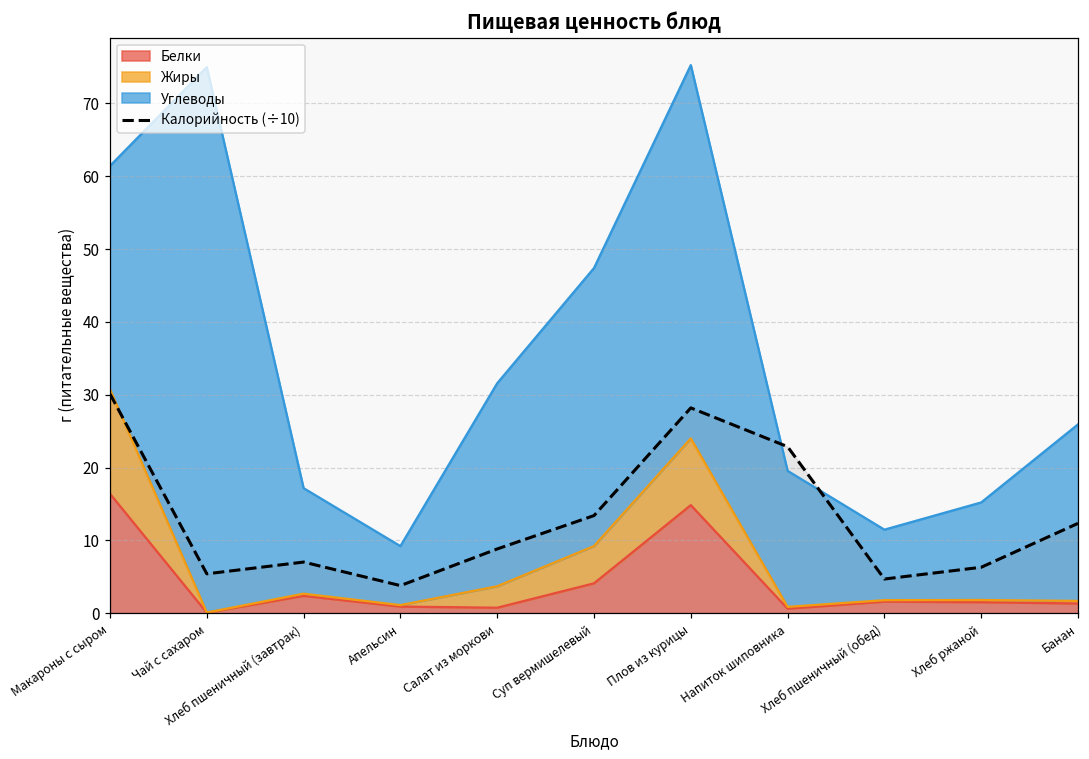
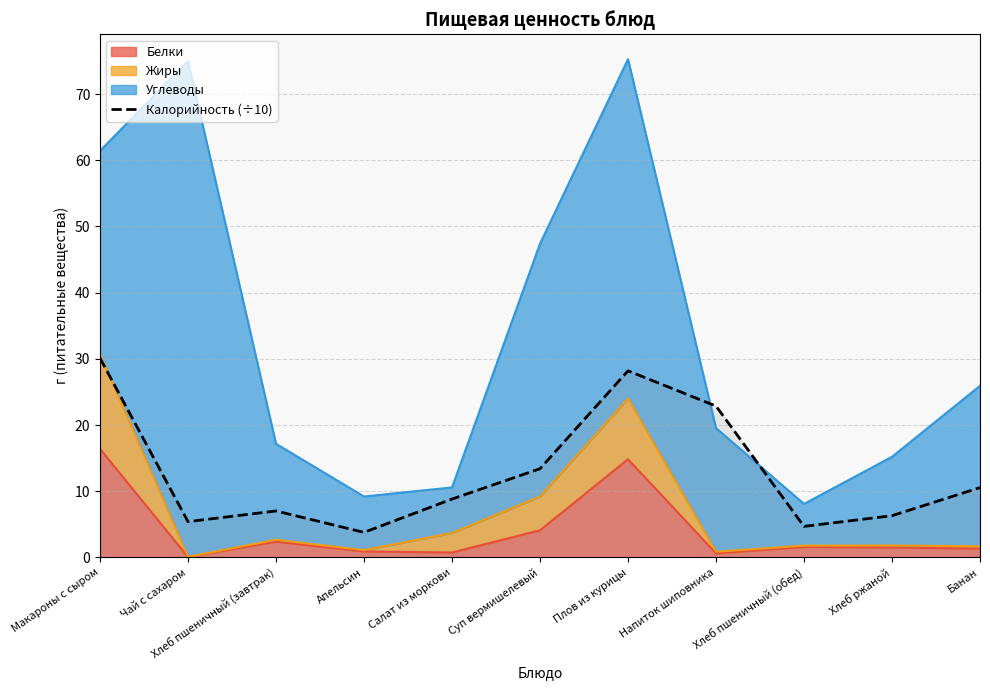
Углеводы, Салат из моркови: 28 -> 7
Углеводы, Хлеб пшеничный (обед): 10 -> 6
Калорийность (÷10), Банан: 12 -> 11
